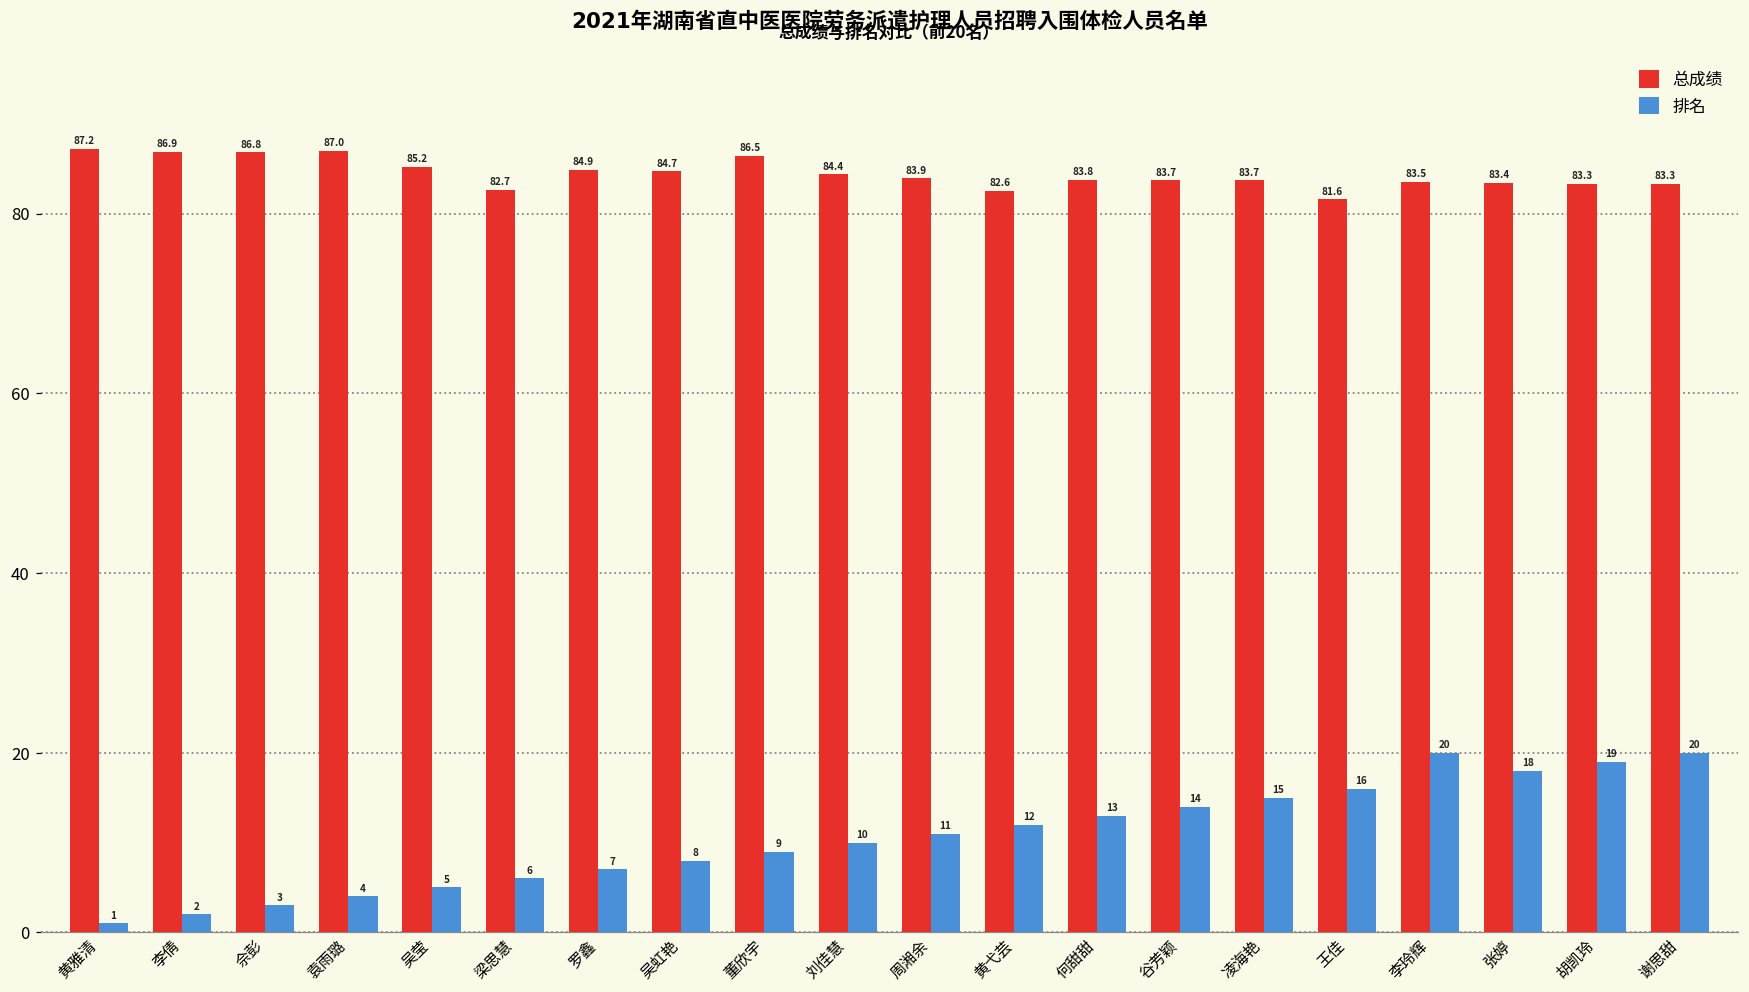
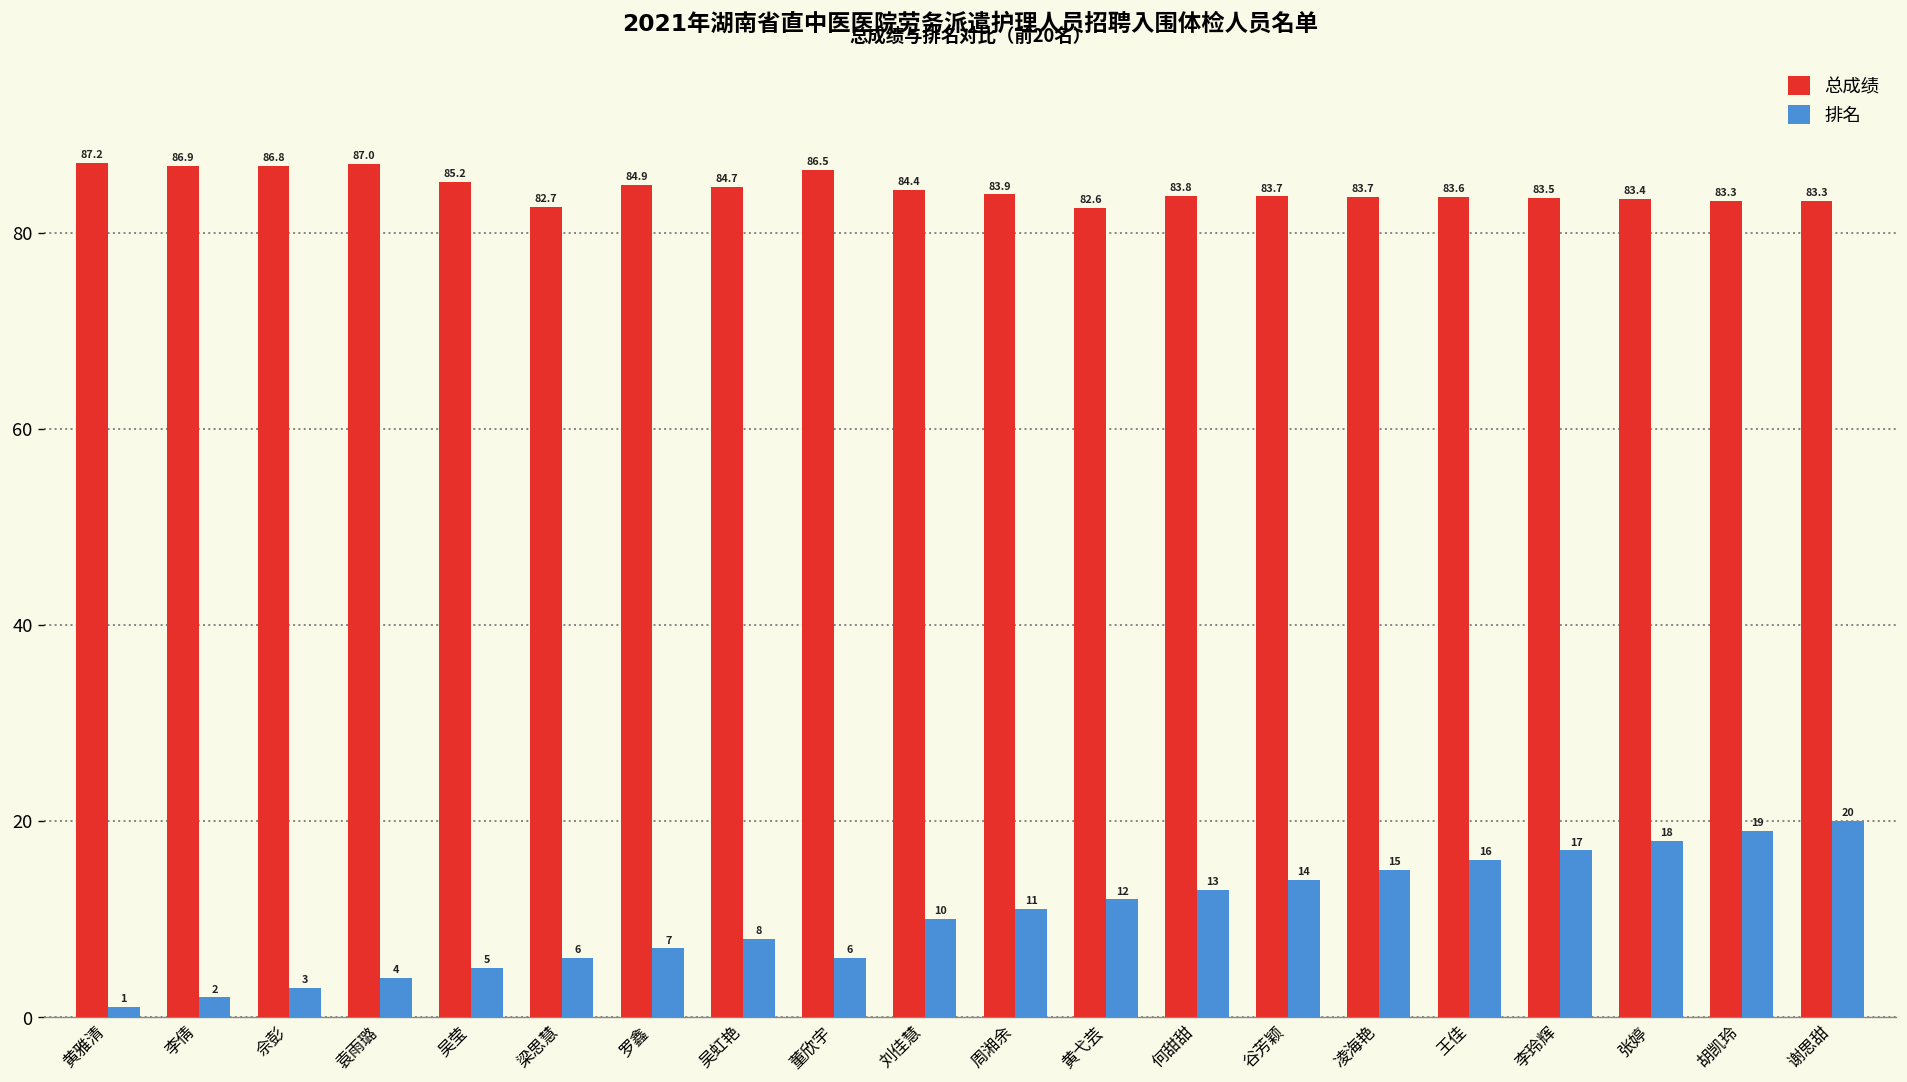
排名, 董欣宇: 9 -> 6
总成绩, 王佳: 81.6 -> 83.6
排名, 李玲辉: 20 -> 17
